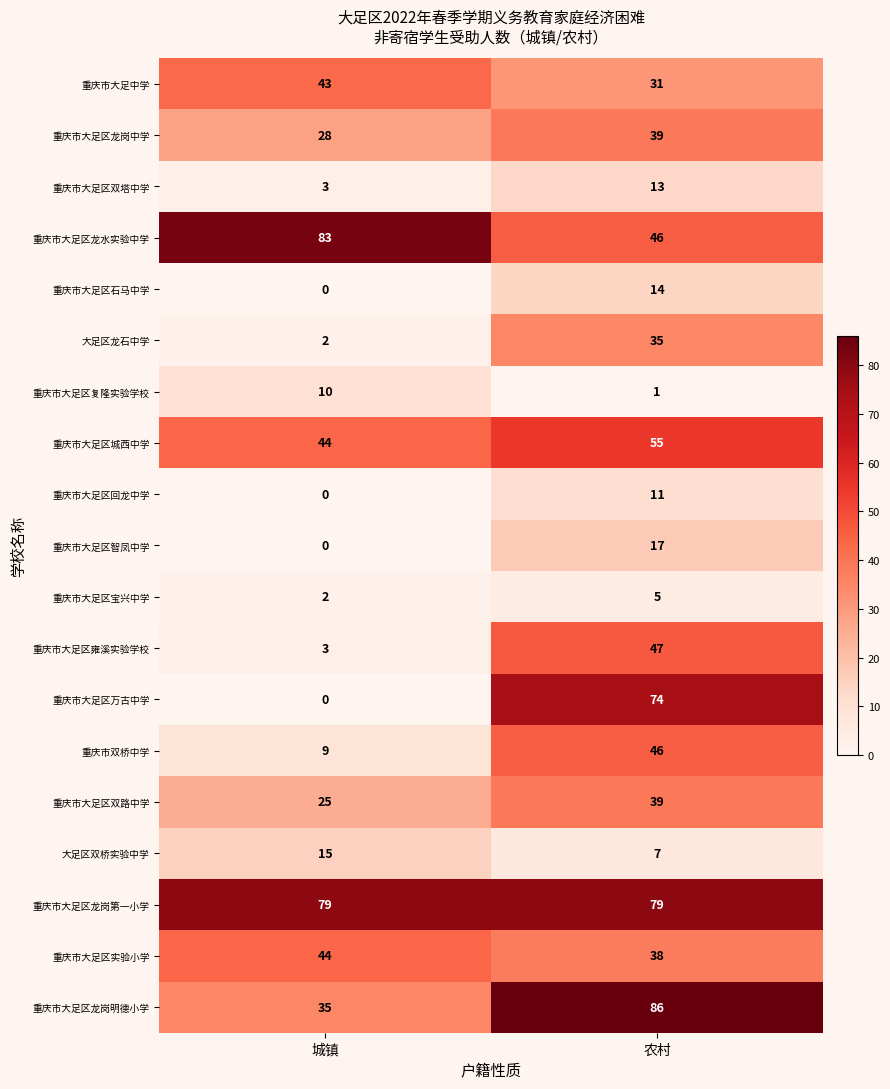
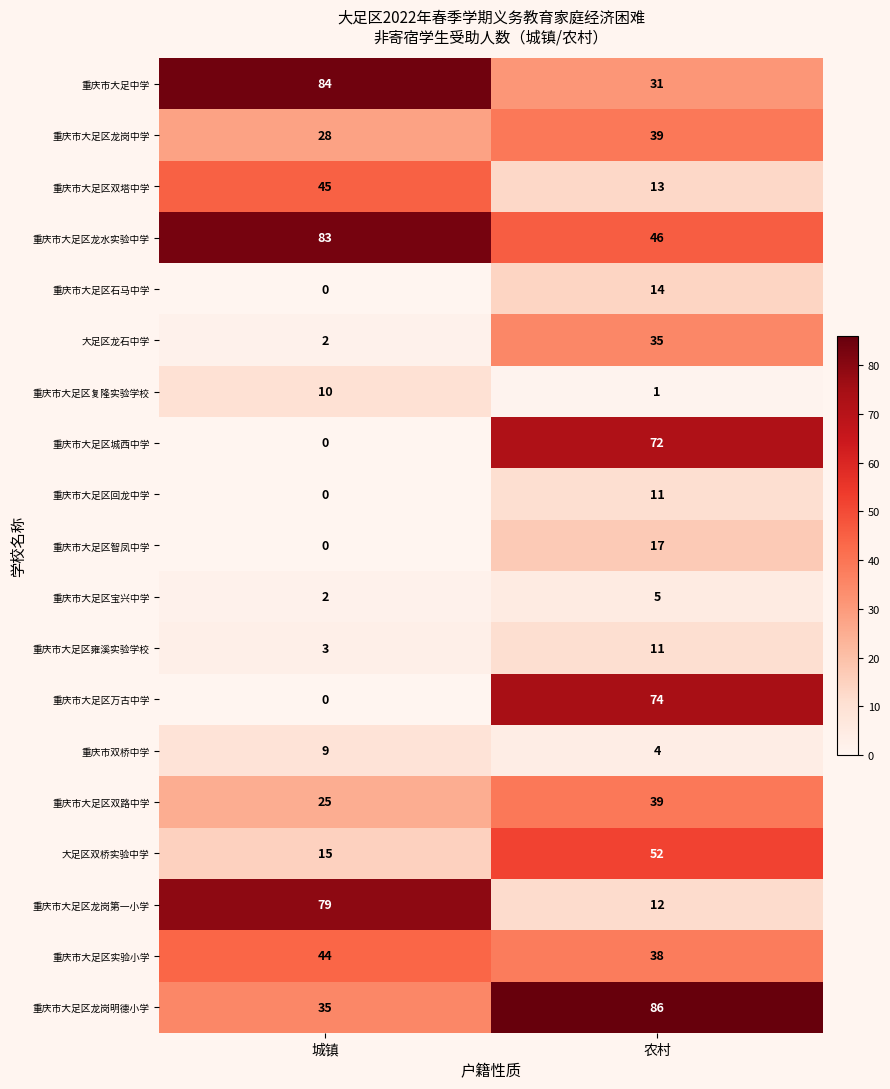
重庆市大足中学, 城镇: 43 -> 84
重庆市大足区双塔中学, 城镇: 3 -> 45
重庆市大足区城西中学, 城镇: 44 -> 0
重庆市大足区城西中学, 农村: 55 -> 72
重庆市大足区雍溪实验学校, 农村: 47 -> 11
重庆市双桥中学, 农村: 46 -> 4
大足区双桥实验中学, 农村: 7 -> 52
重庆市大足区龙岗第一小学, 农村: 79 -> 12
